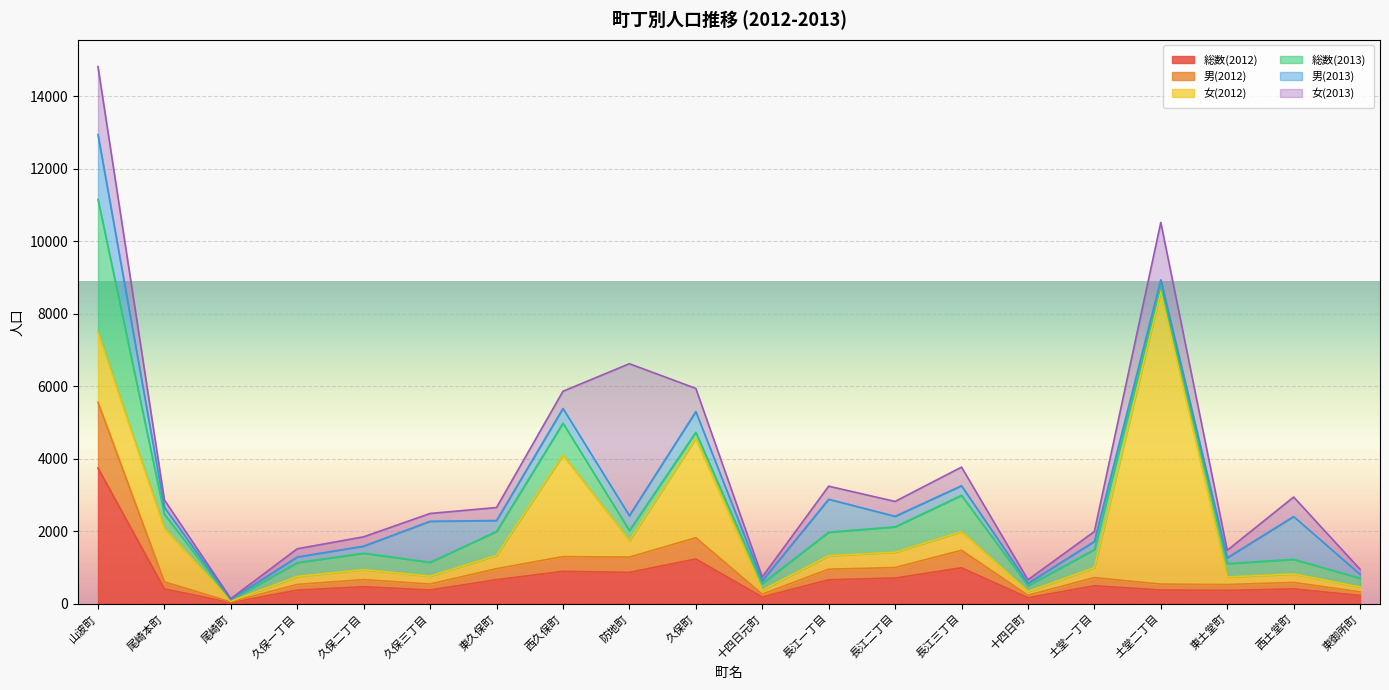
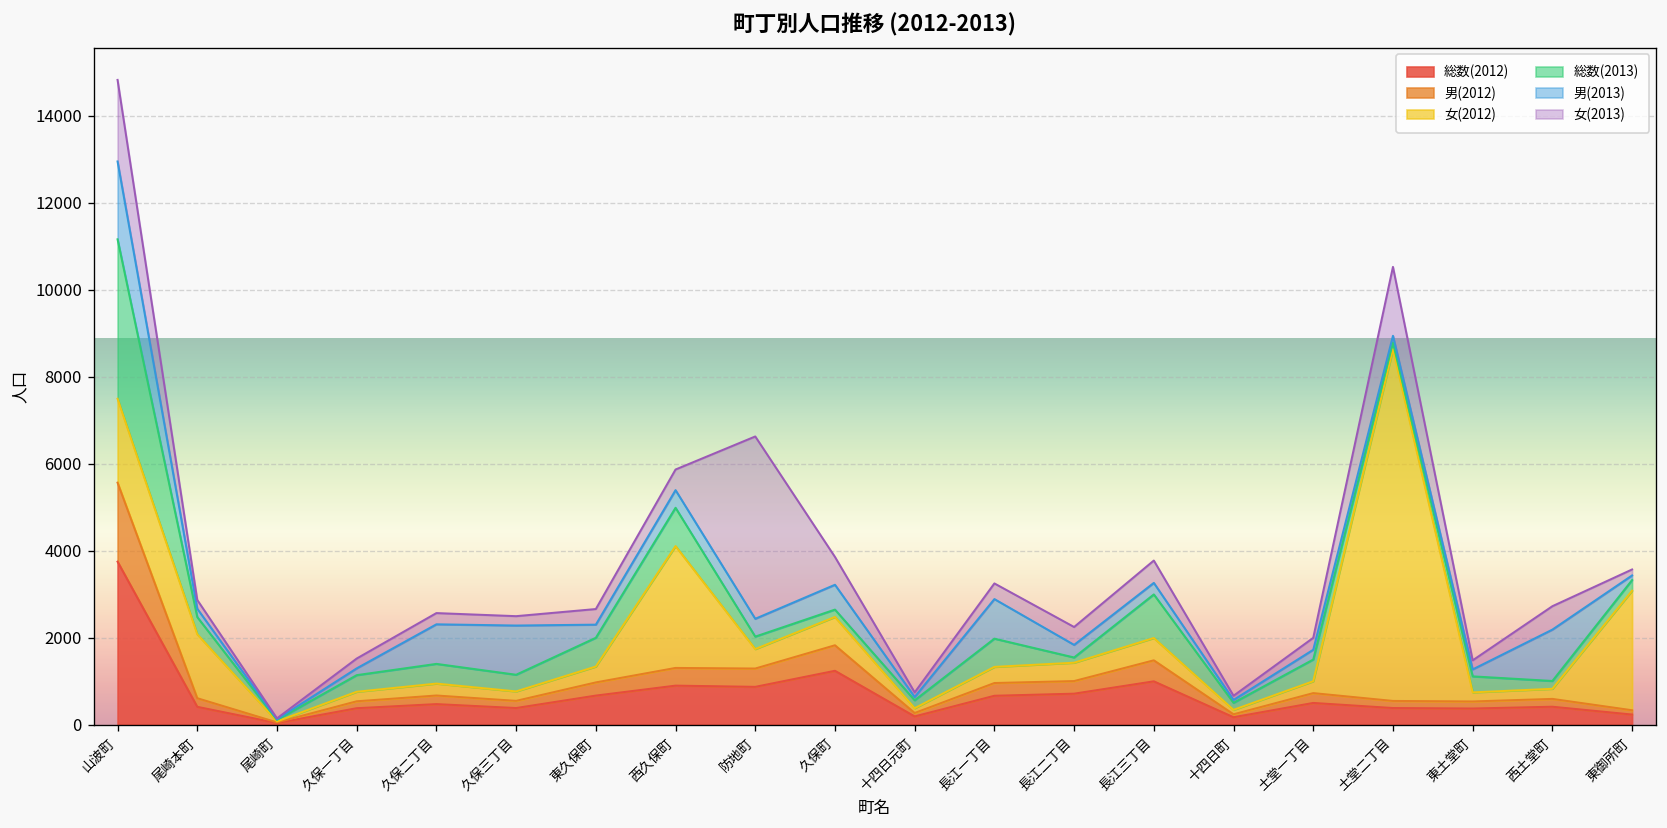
男(2013), 久保二丁目: 200 -> 900
女(2012), 久保町: 2700 -> 700
総数(2013), 長江二丁目: 700 -> 100
総数(2013), 西土堂町: 400 -> 200
女(2012), 東御所町: 100 -> 2700
